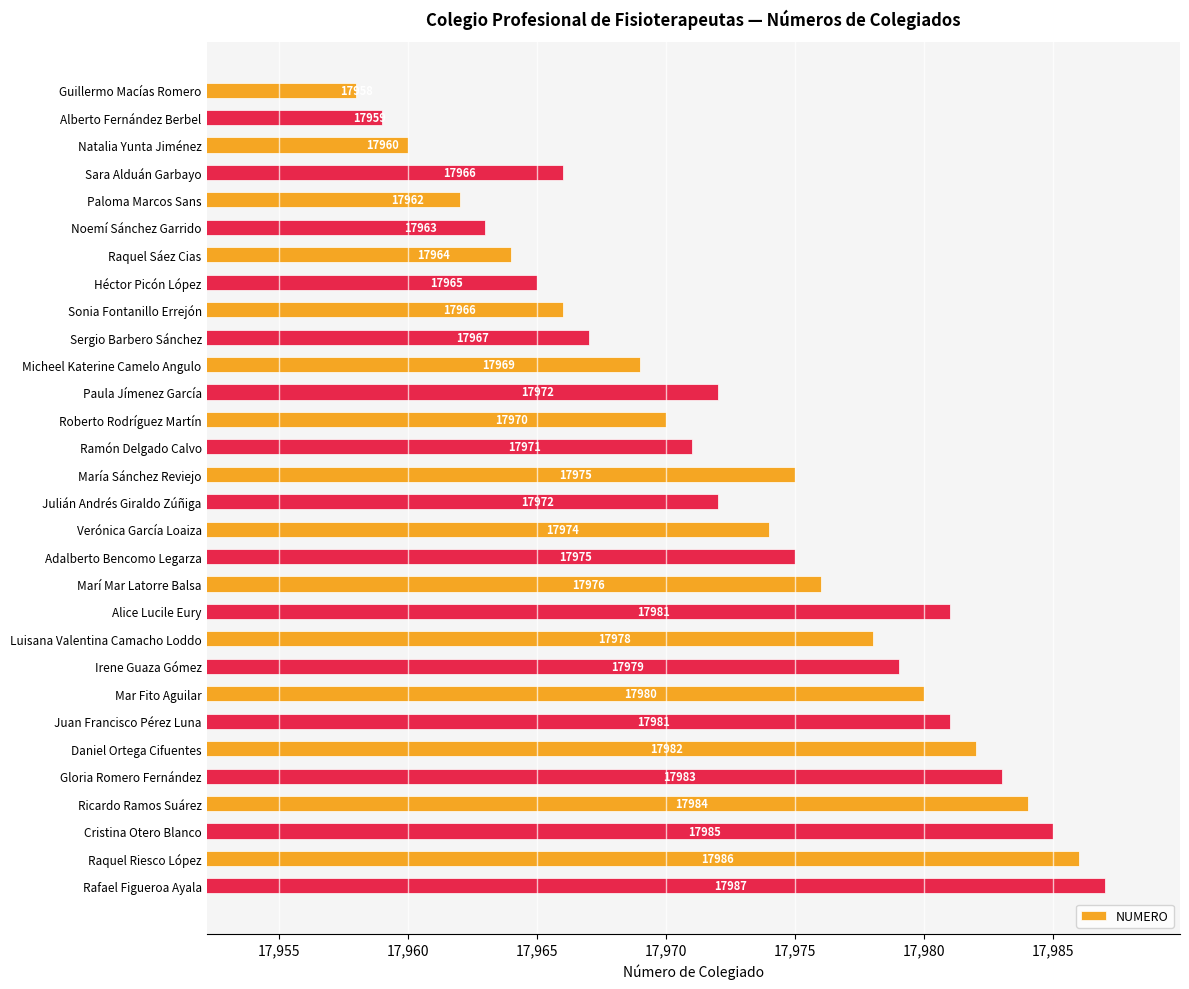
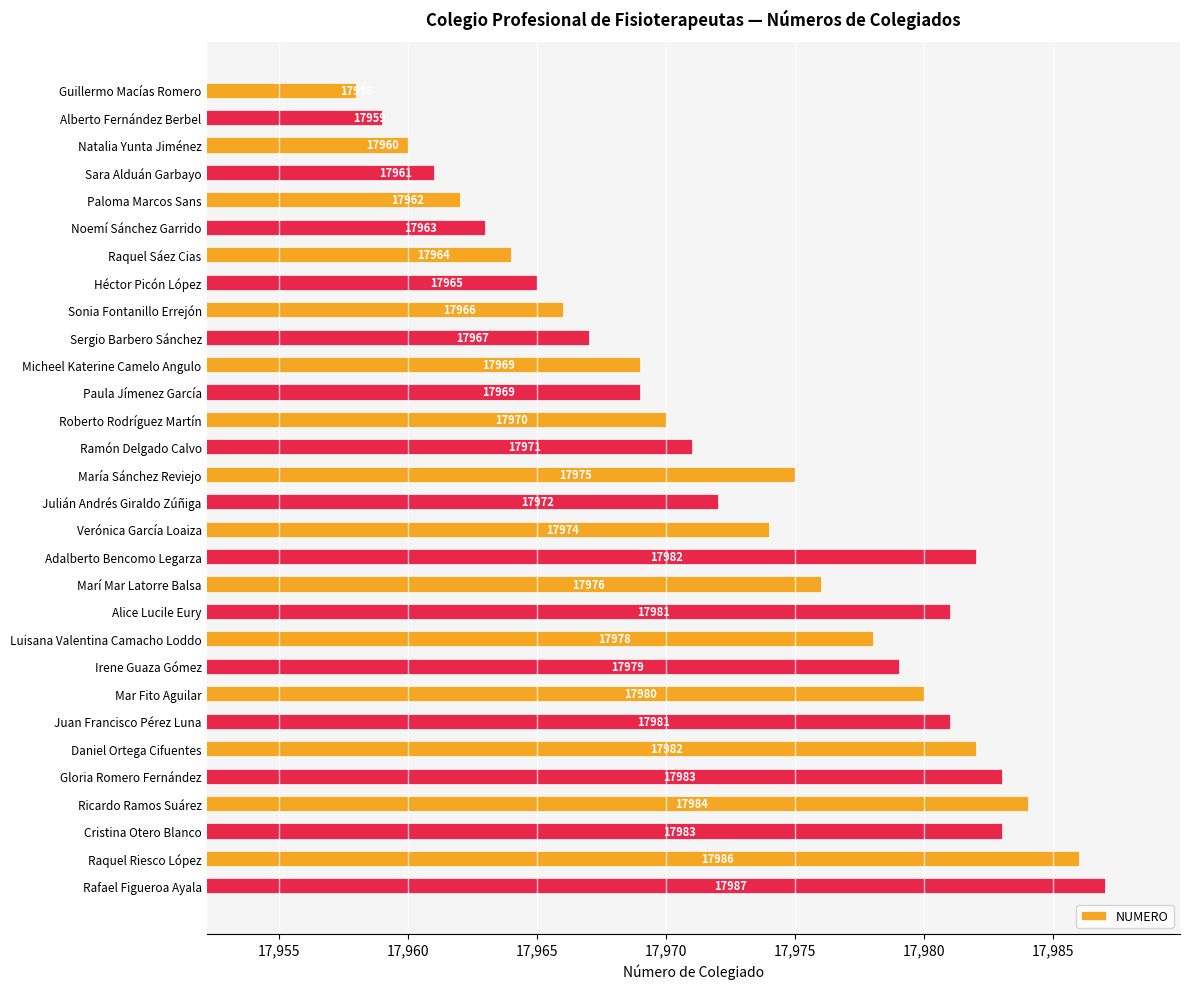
Sara Alduán Garbayo: 17966 -> 17961
Paula Jímenez García: 17972 -> 17969
Adalberto Bencomo Legarza: 17975 -> 17982
Cristina Otero Blanco: 17985 -> 17983
